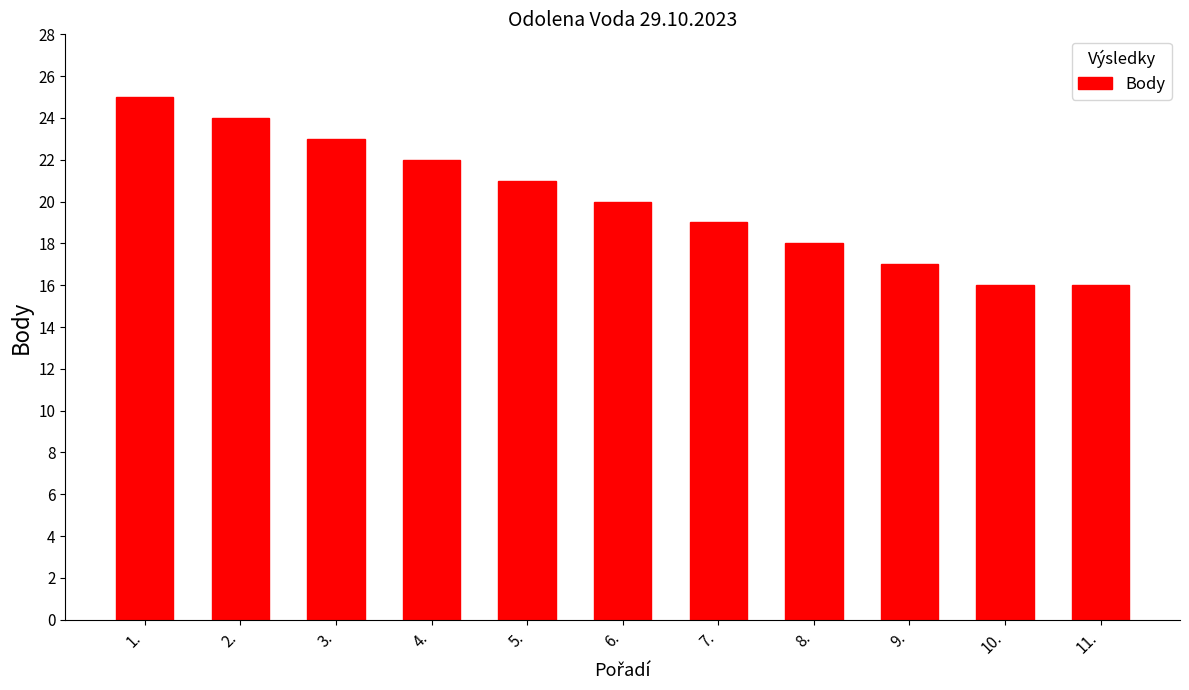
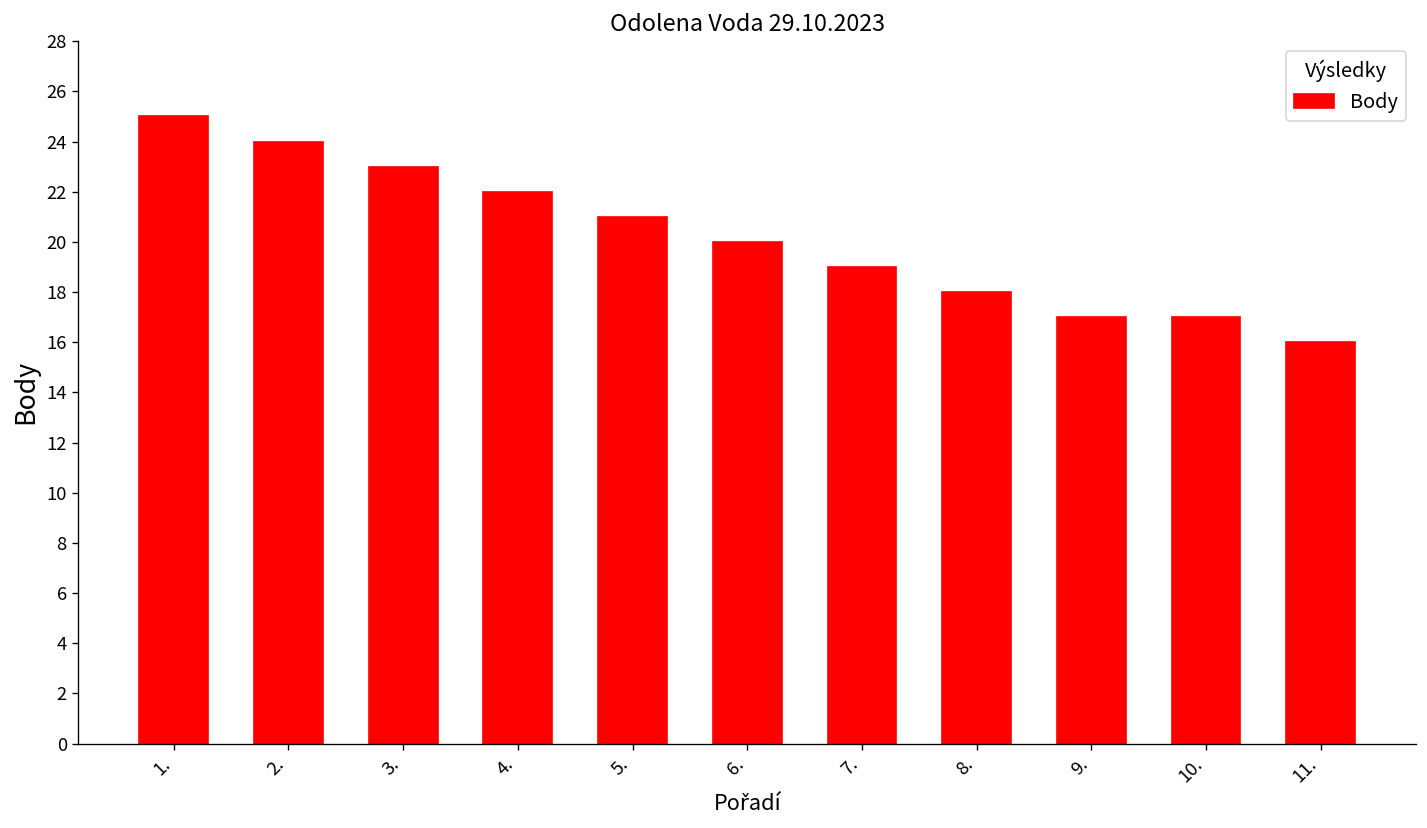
10.: 16 -> 17
